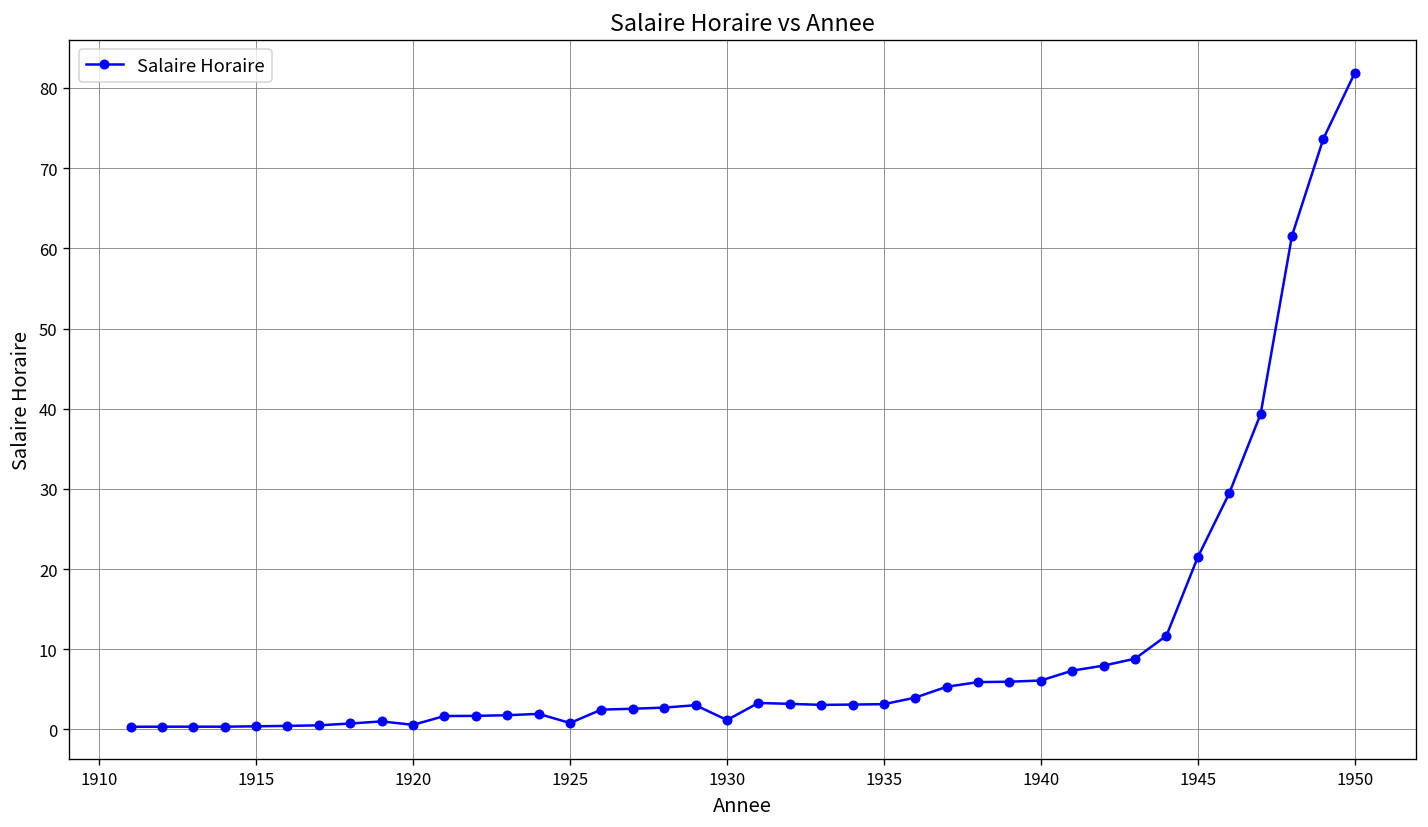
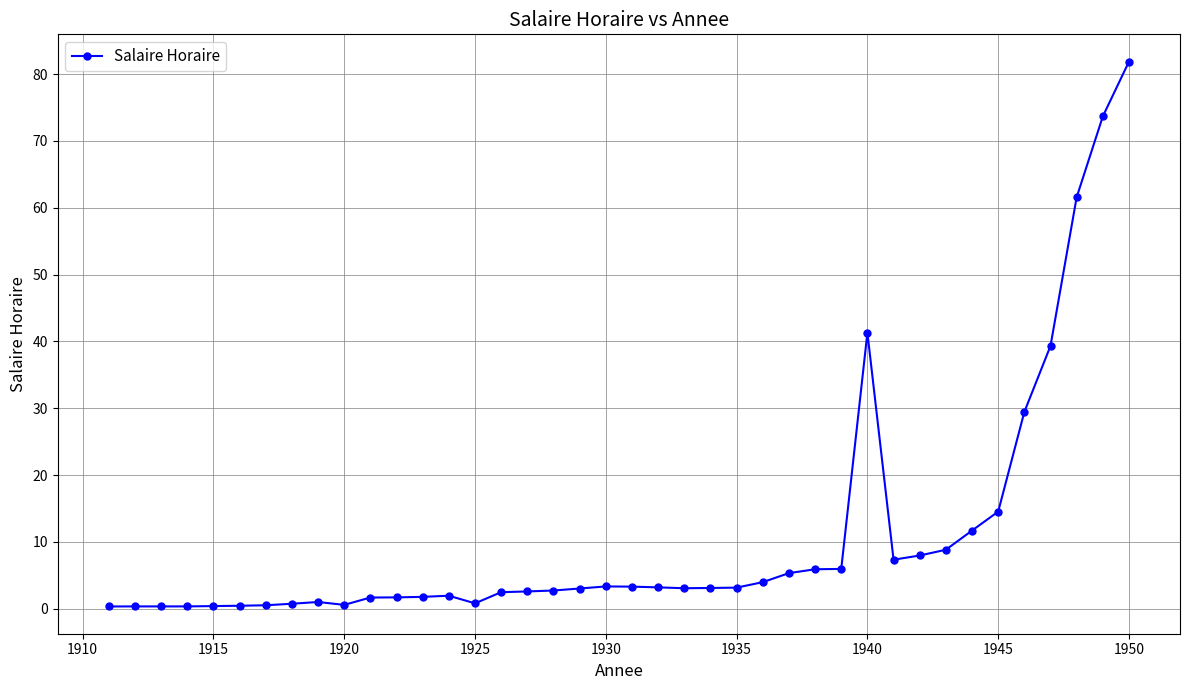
1930: 1 -> 3
1940: 6 -> 41
1945: 21 -> 15
